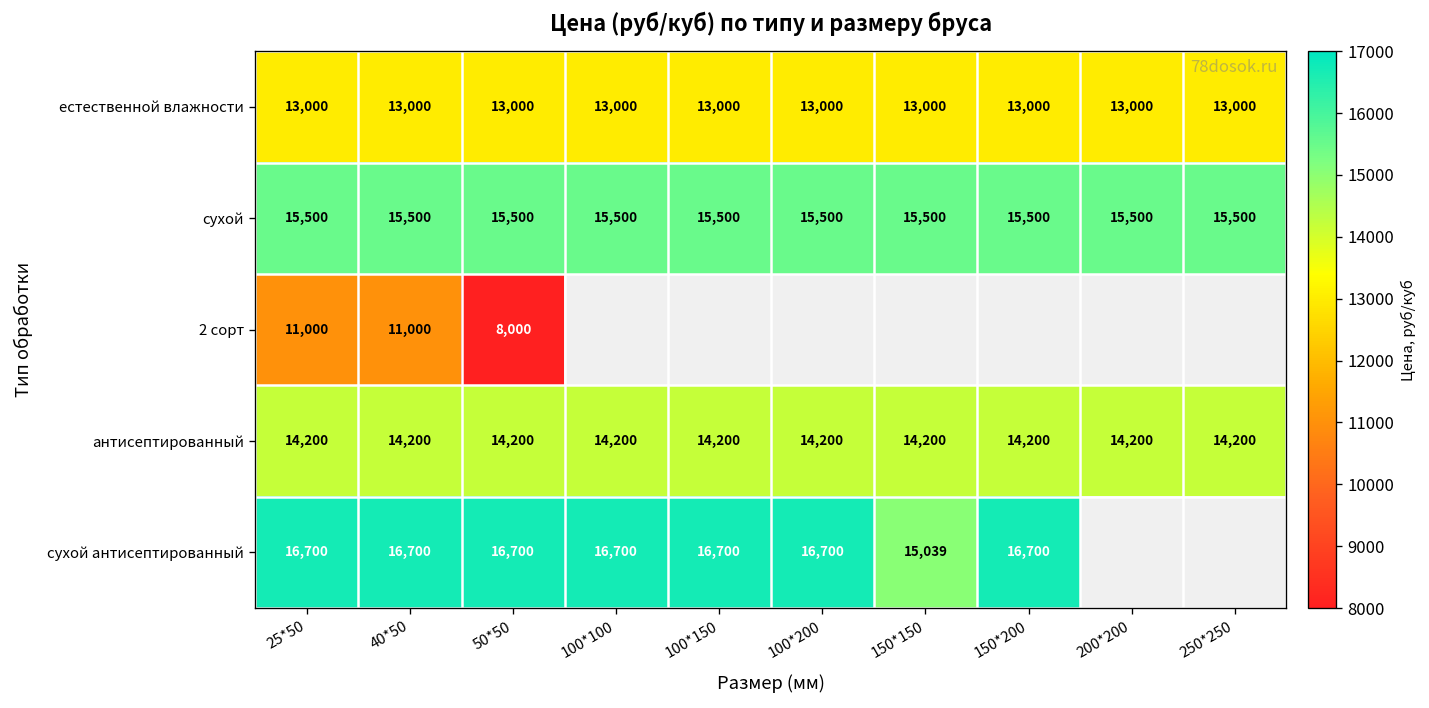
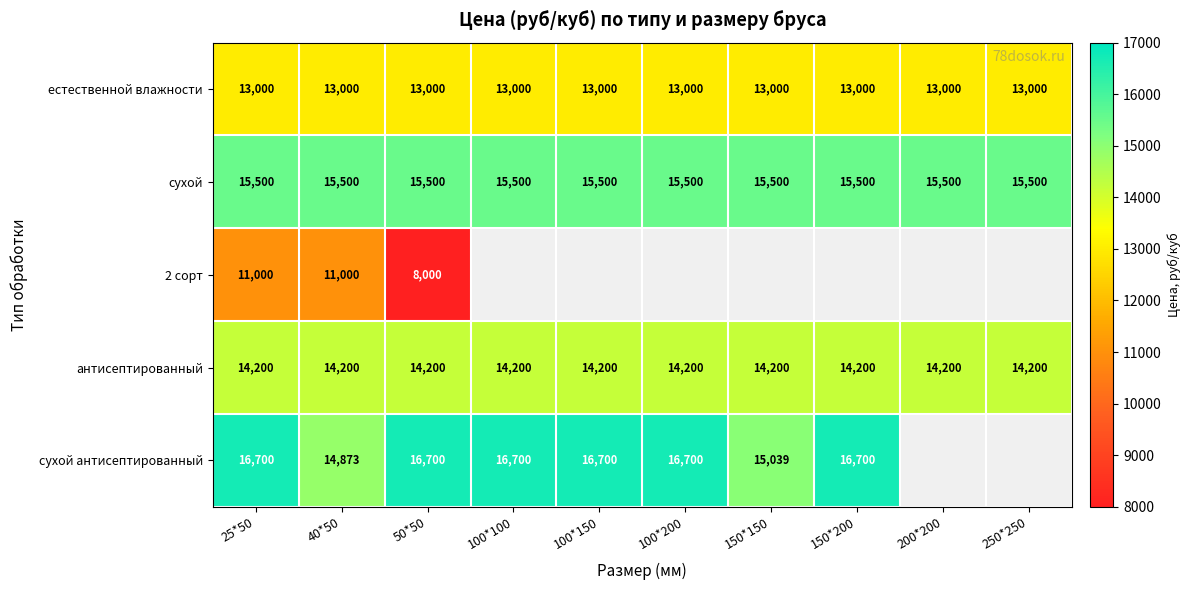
сухой антисептированный, 40*50: 16,700 -> 14,873
